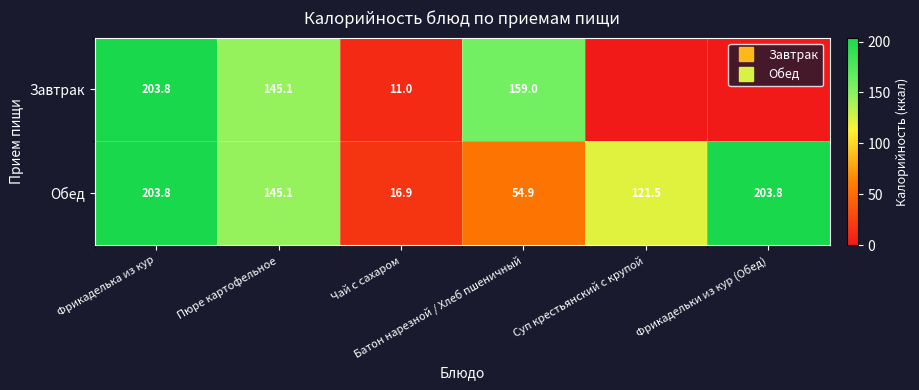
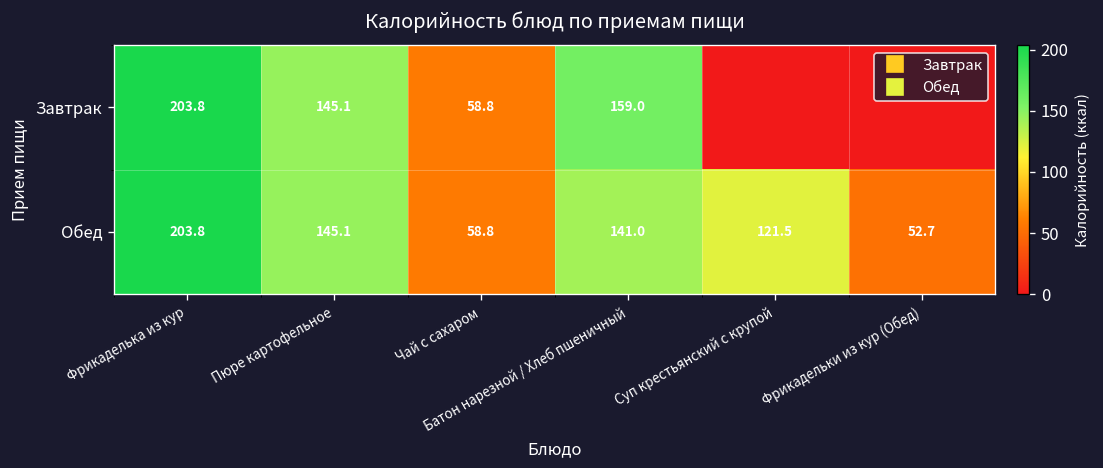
Завтрак, Чай с сахаром: 11.0 -> 58.8
Обед, Чай с сахаром: 16.9 -> 58.8
Обед, Батон нарезной / Хлеб пшеничный: 54.9 -> 141.0
Обед, Фрикадельки из кур (Обед): 203.8 -> 52.7
